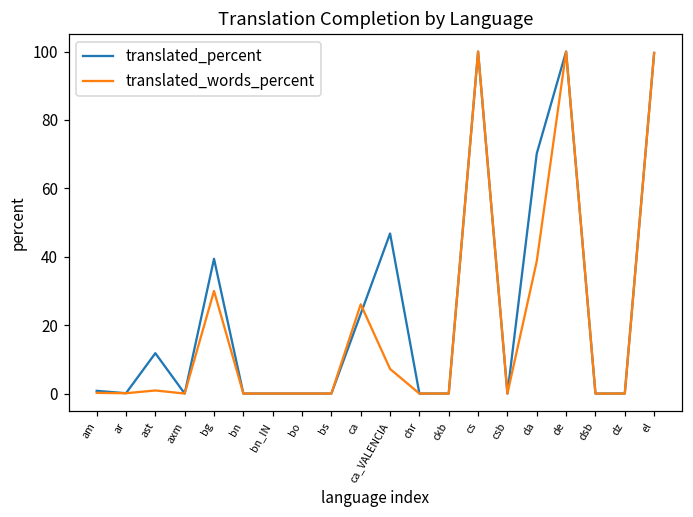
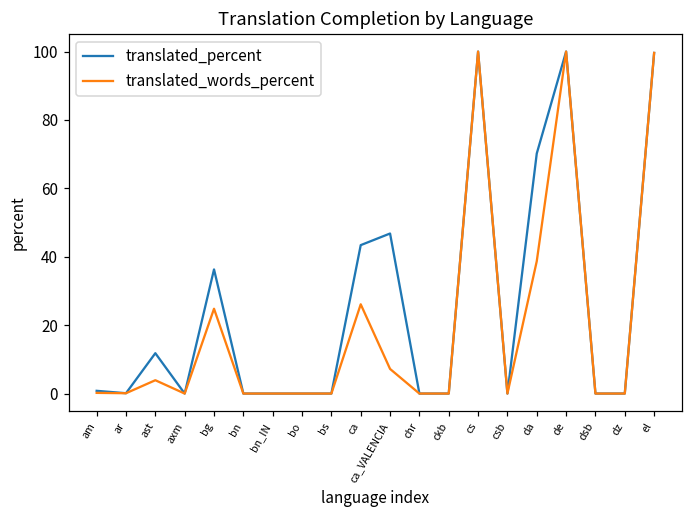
translated_words_percent, ast: 1 -> 4
translated_percent, bg: 39 -> 36
translated_words_percent, bg: 30 -> 25
translated_percent, ca: 23 -> 43
